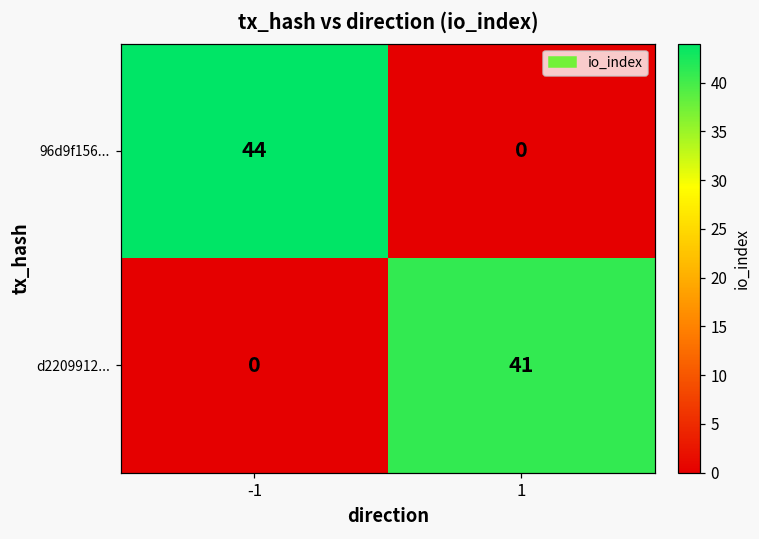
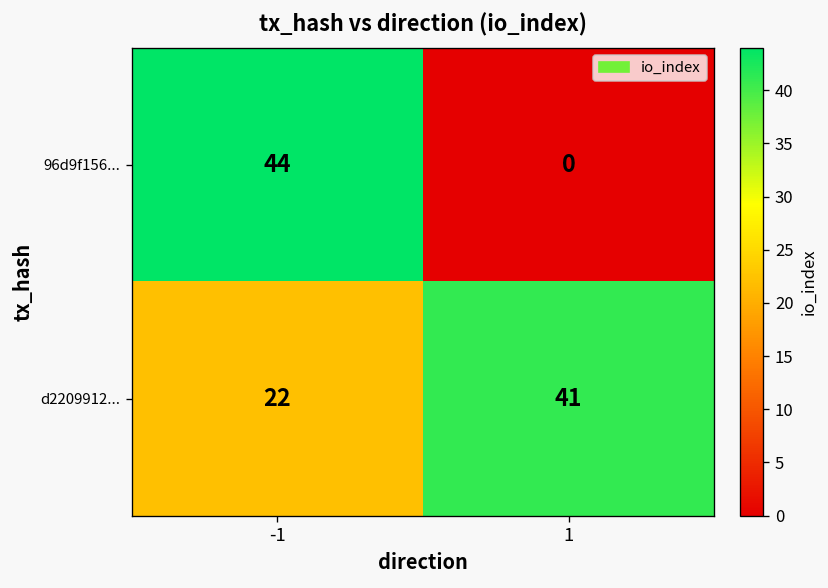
d2209912..., -1: 0 -> 22
